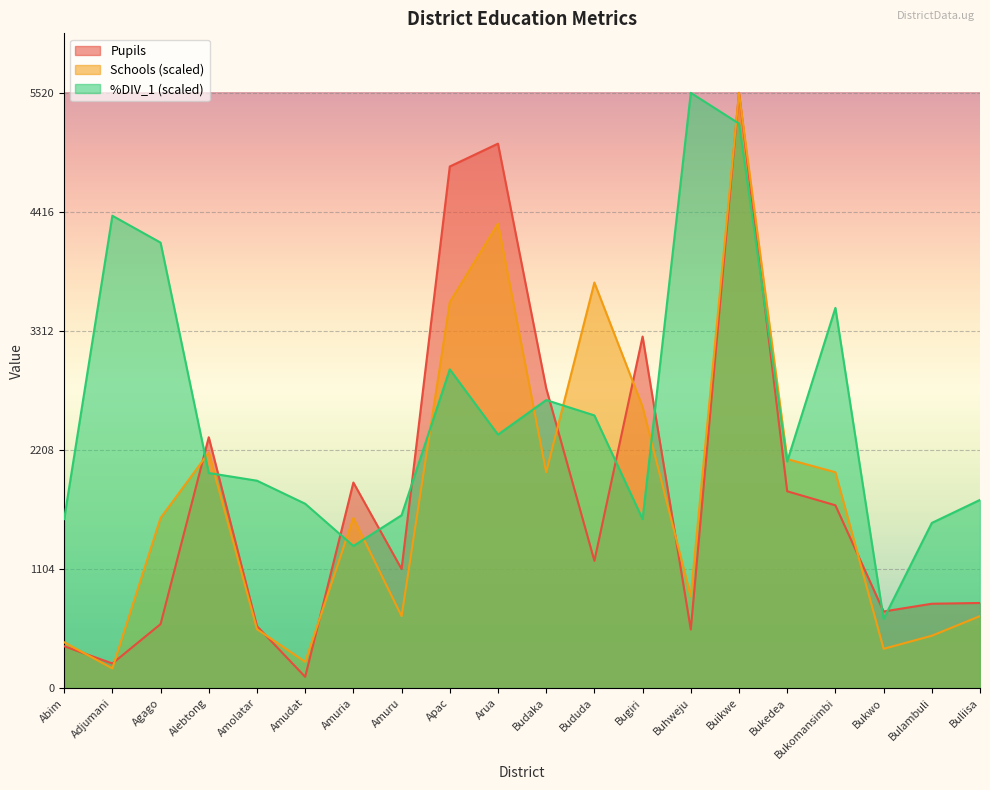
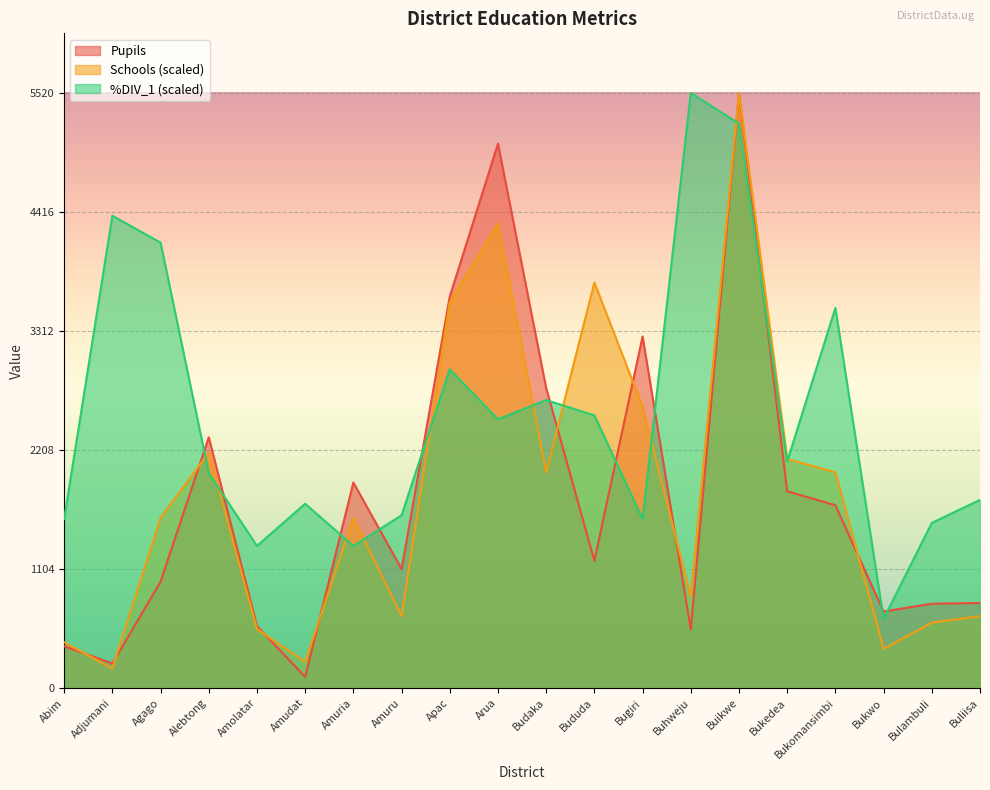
Pupils, Agago: 590 -> 990
%DIV_1 (scaled), Amolatar: 1920 -> 1320
Pupils, Apac: 4840 -> 3630
%DIV_1 (scaled), Arua: 2350 -> 2490
Schools (scaled), Bulambuli: 490 -> 610
